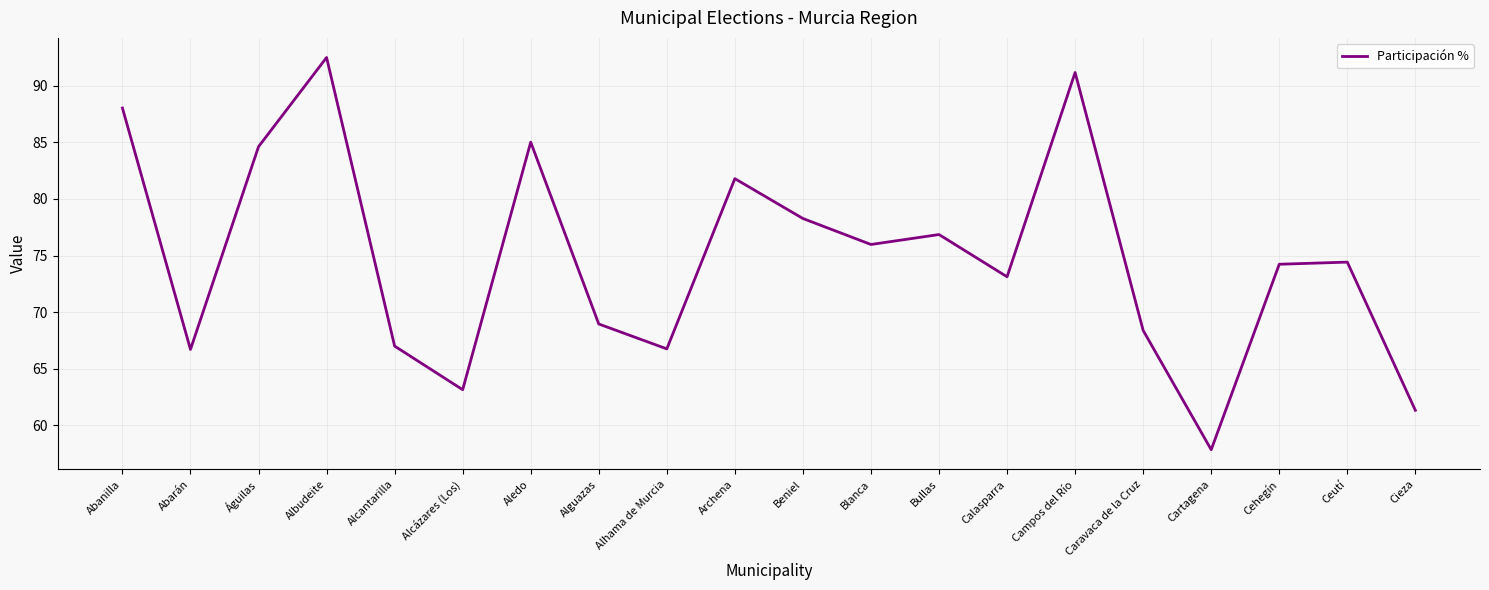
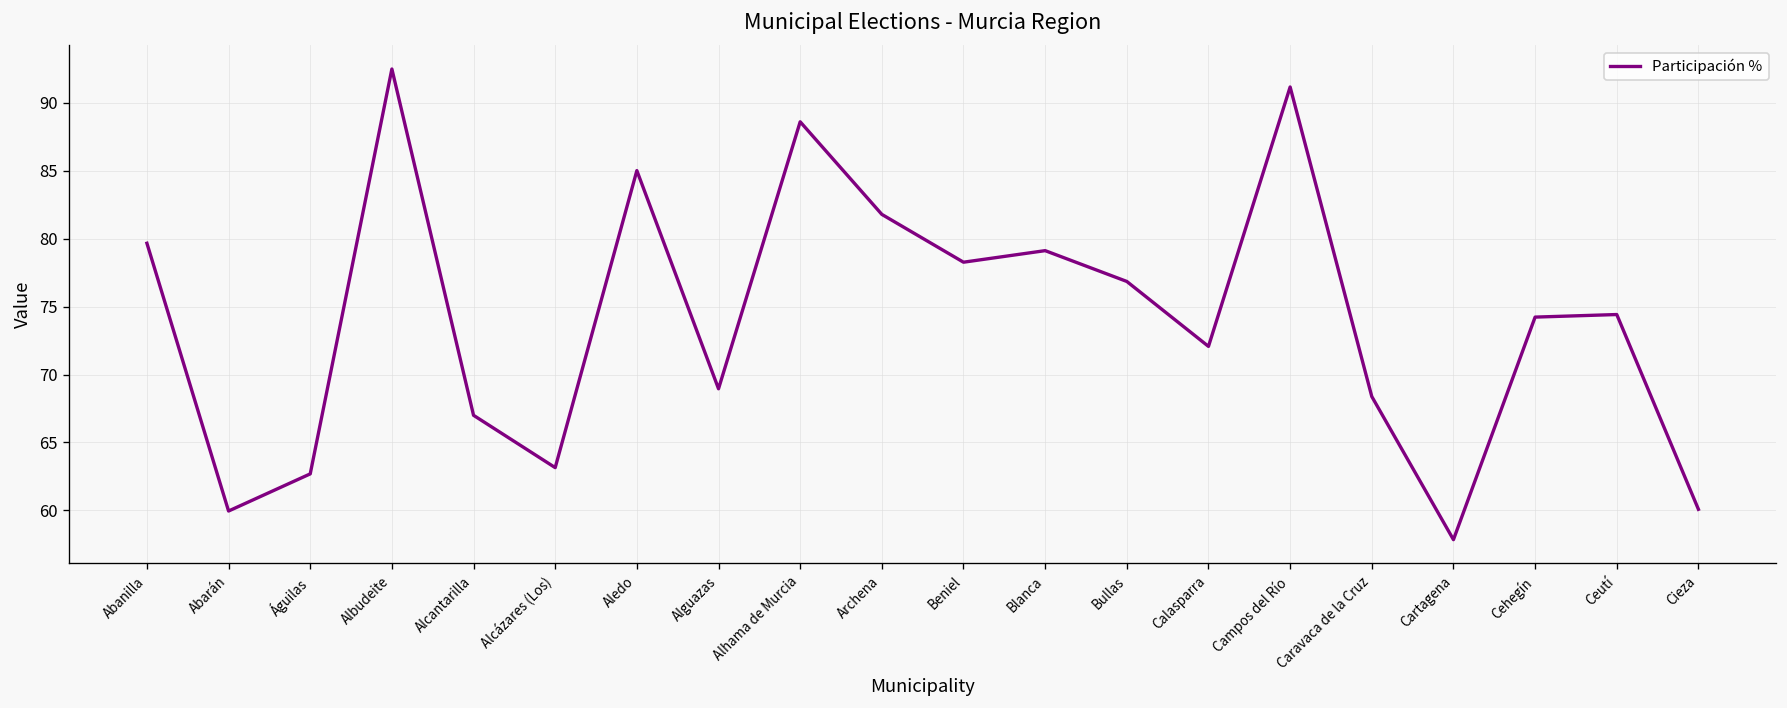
Abanilla: 88.0 -> 79.7
Abarán: 66.7 -> 60.0
Águilas: 84.6 -> 62.7
Alhama de Murcia: 66.8 -> 88.6
Blanca: 76.0 -> 79.1
Calasparra: 73.1 -> 72.1
Cieza: 61.3 -> 60.1
